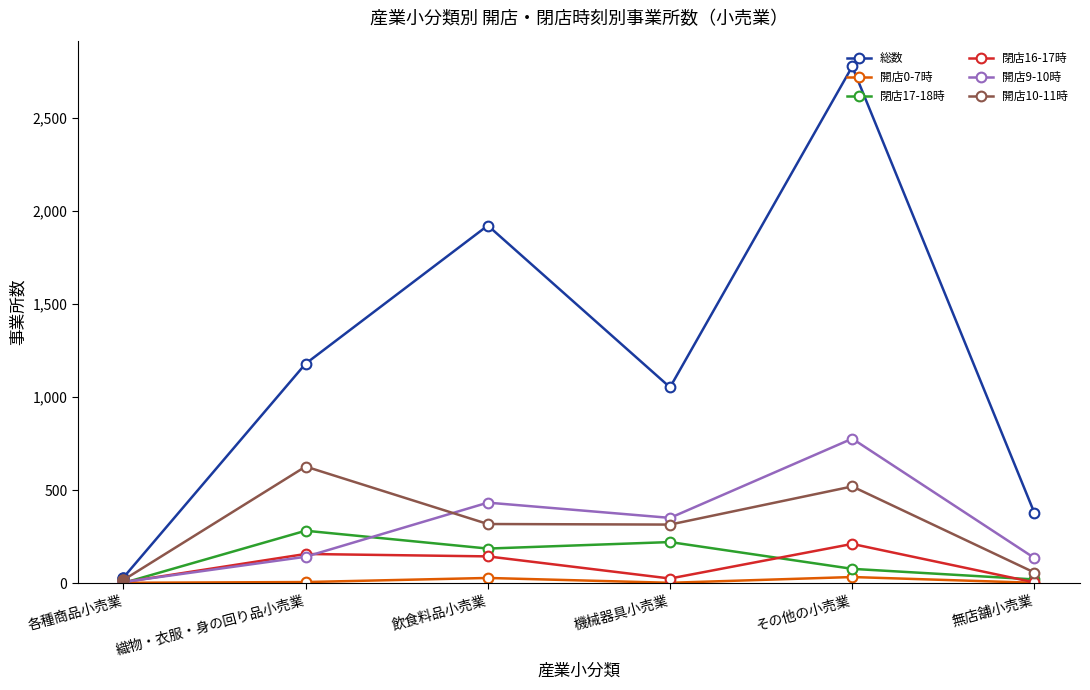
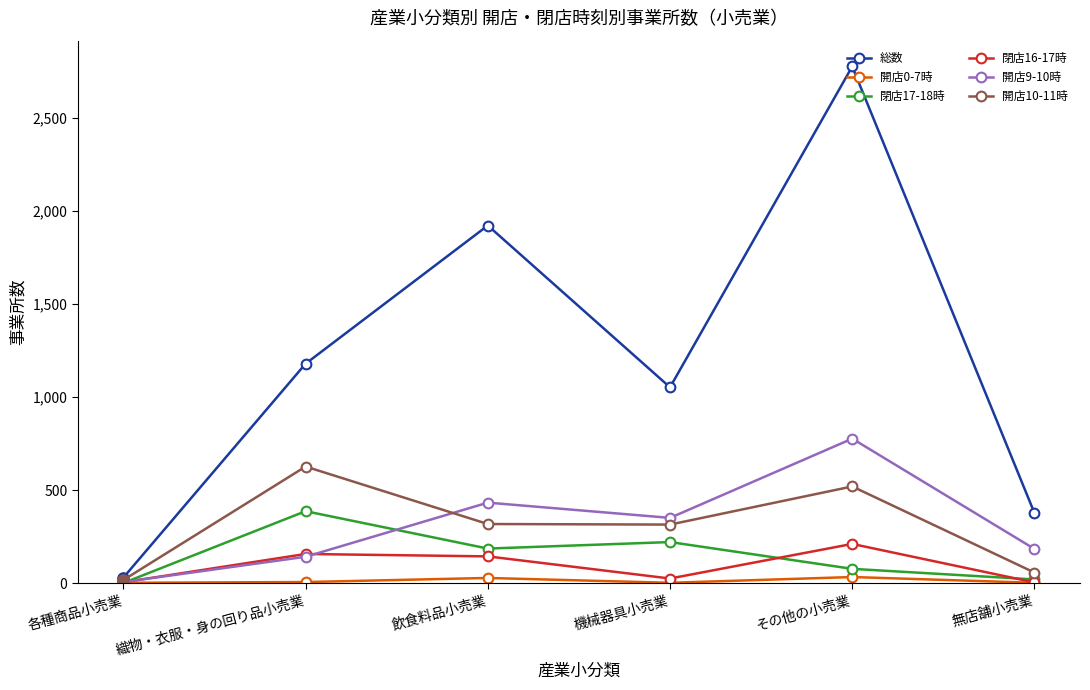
閉店17-18時, 織物・衣服・身の回り品小売業: 280 -> 390
開店9-10時, 無店舗小売業: 140 -> 180
